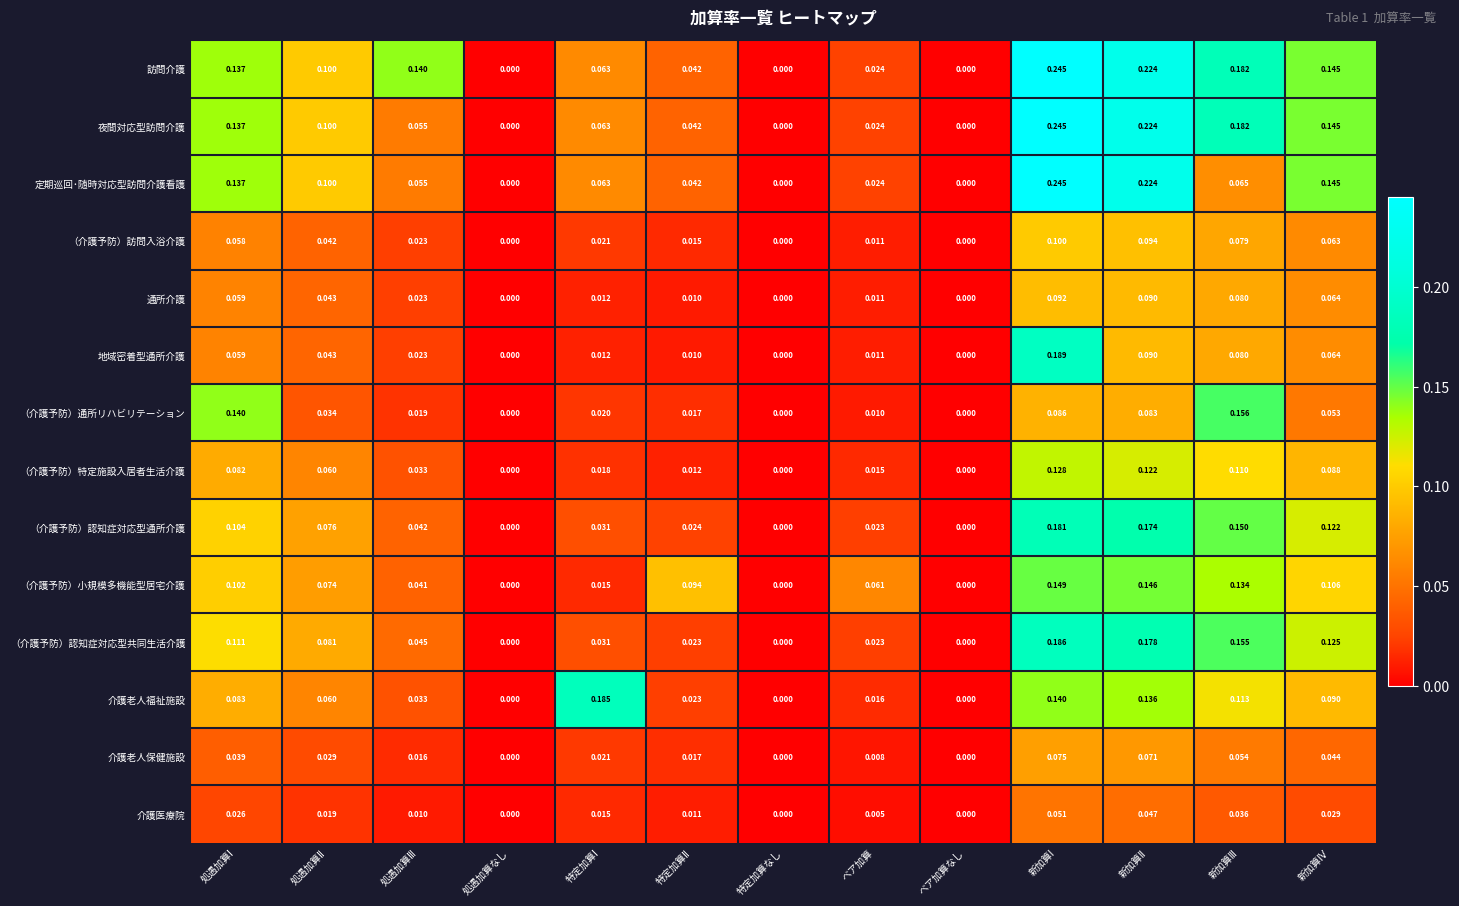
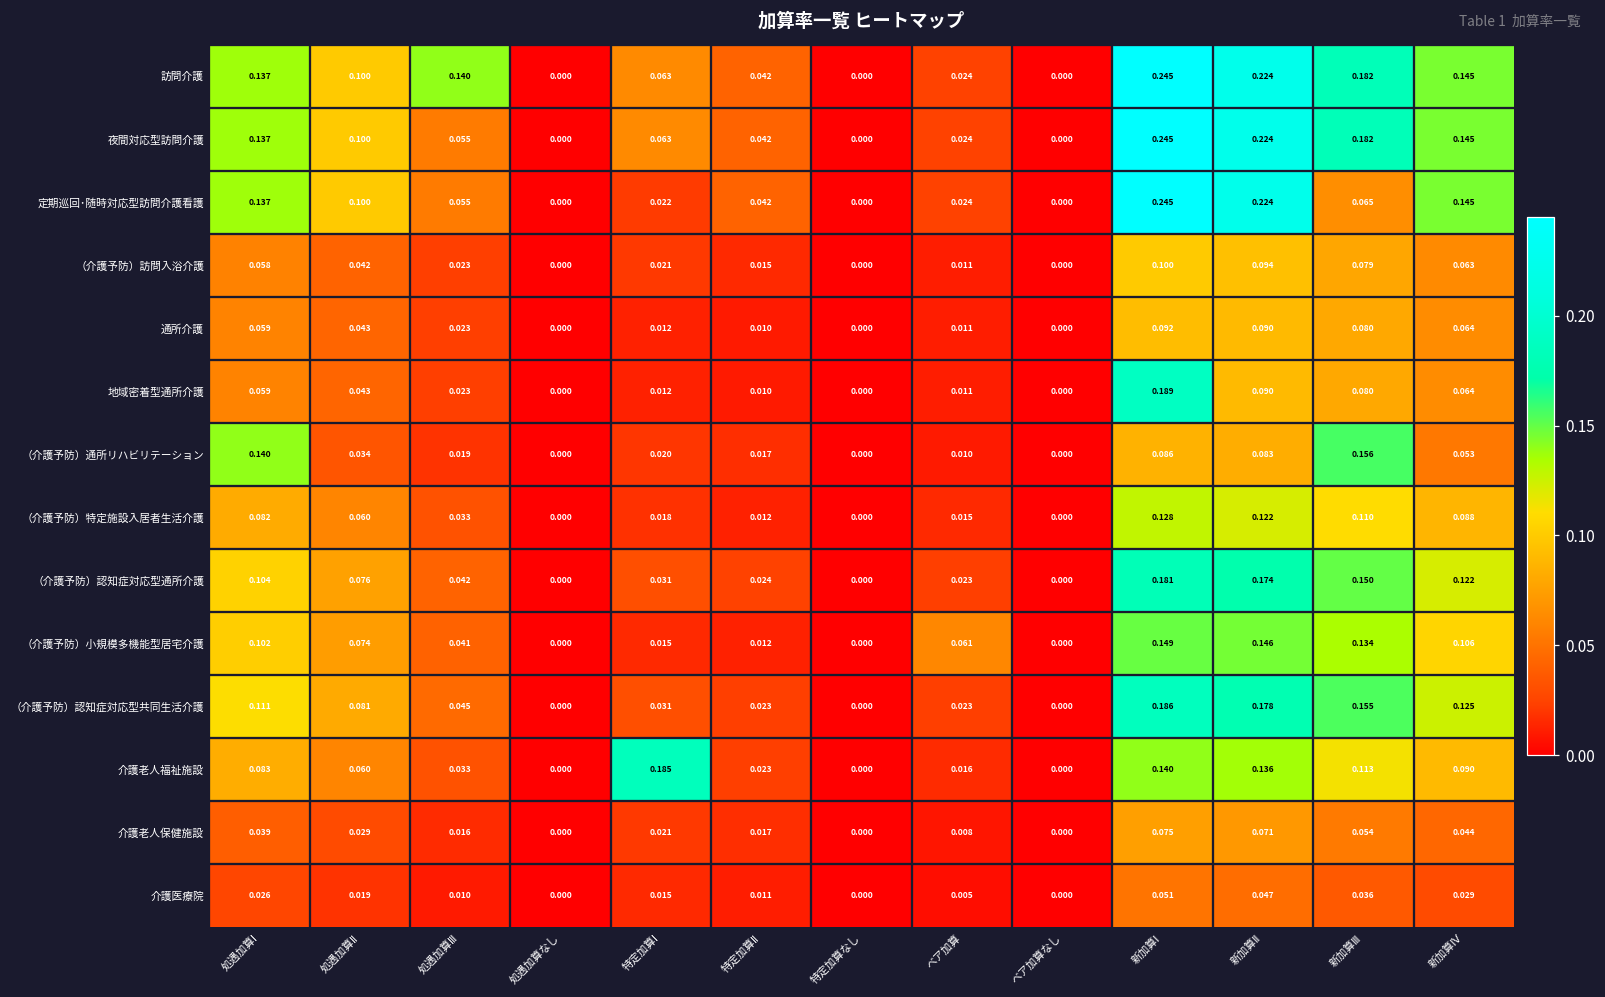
定期巡回･随時対応型訪問介護看護, 特定加算Ⅰ: 0.063 -> 0.022
（介護予防）小規模多機能型居宅介護, 特定加算Ⅱ: 0.094 -> 0.012
